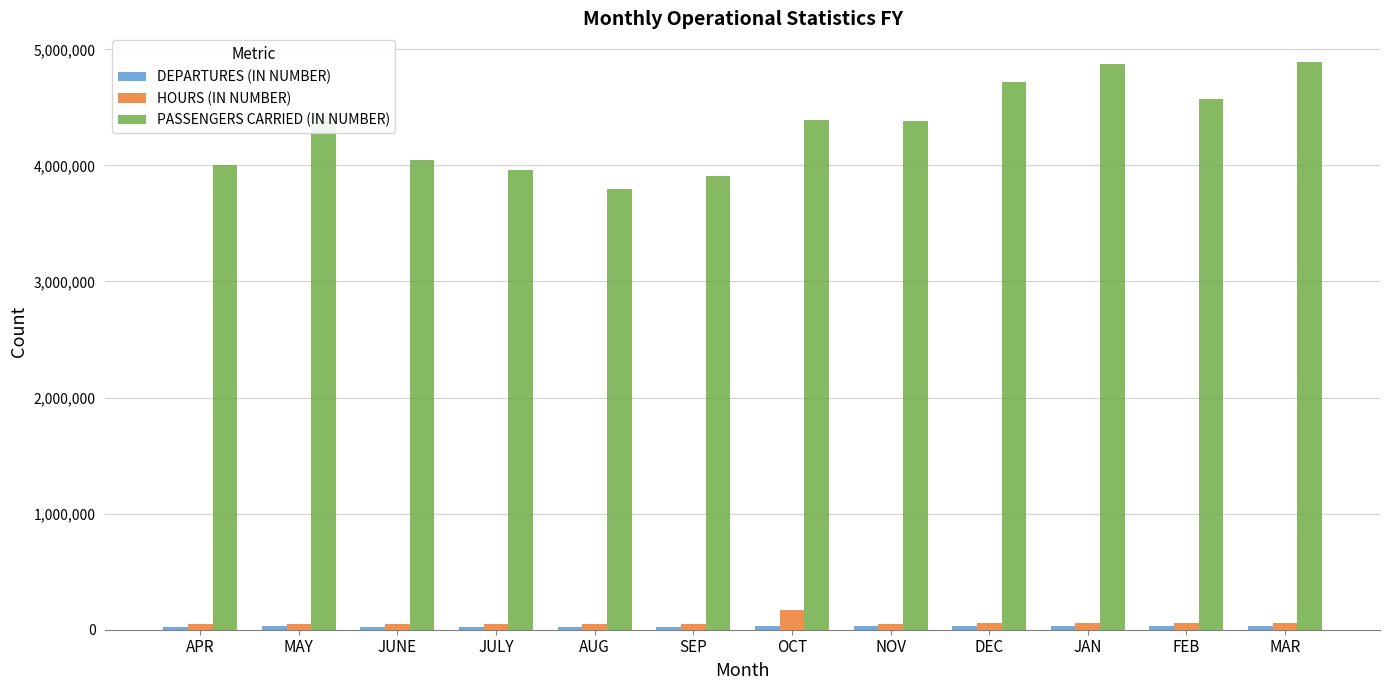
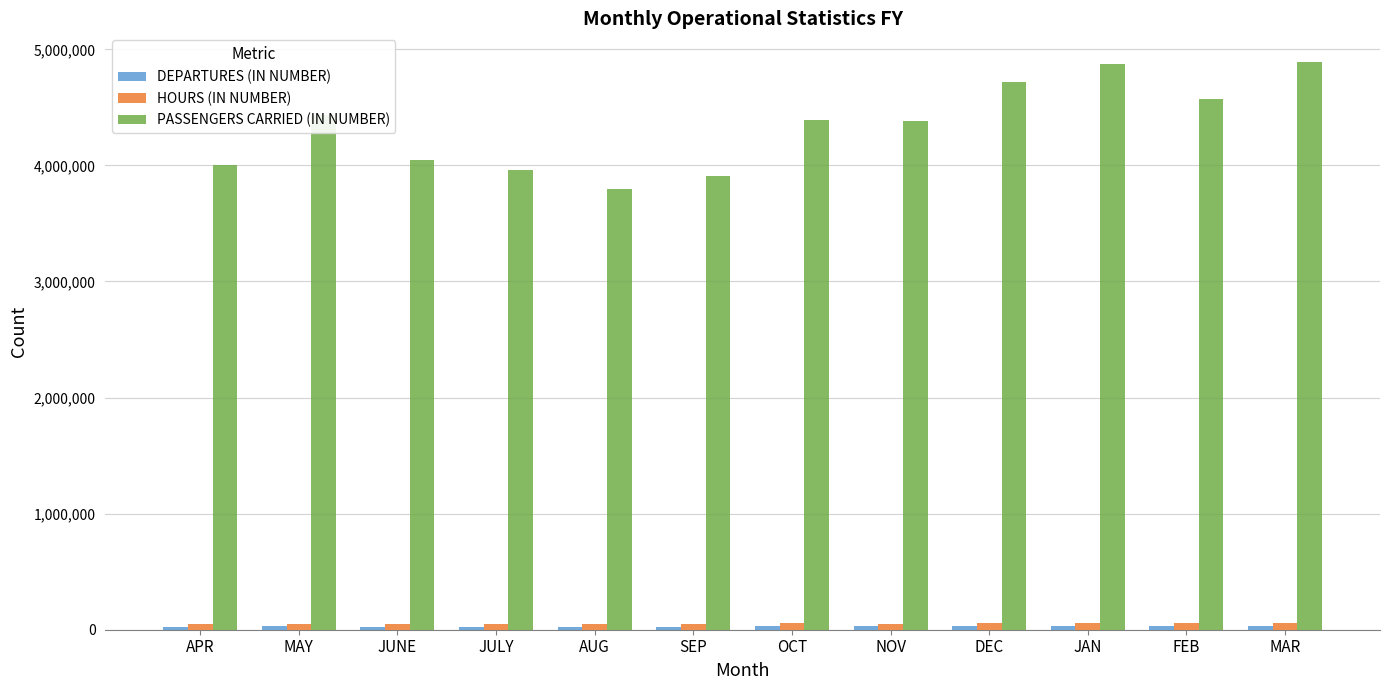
HOURS (IN NUMBER), OCT: 170,000 -> 60,000
